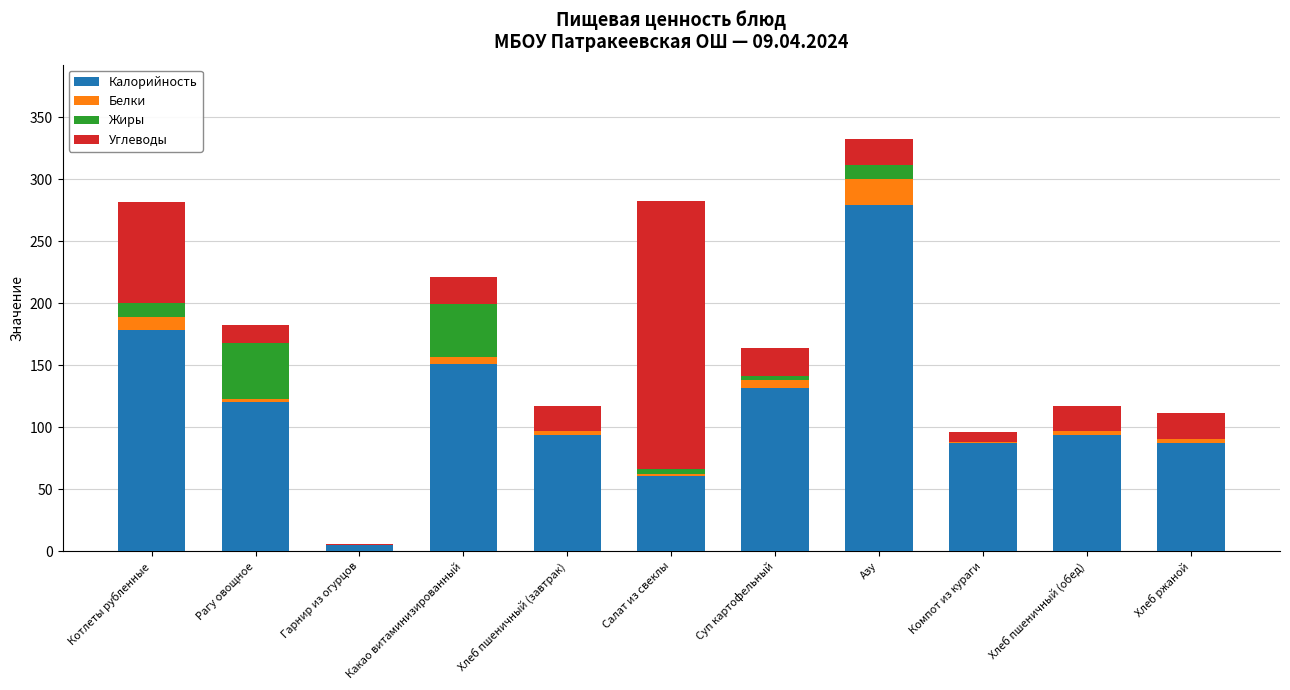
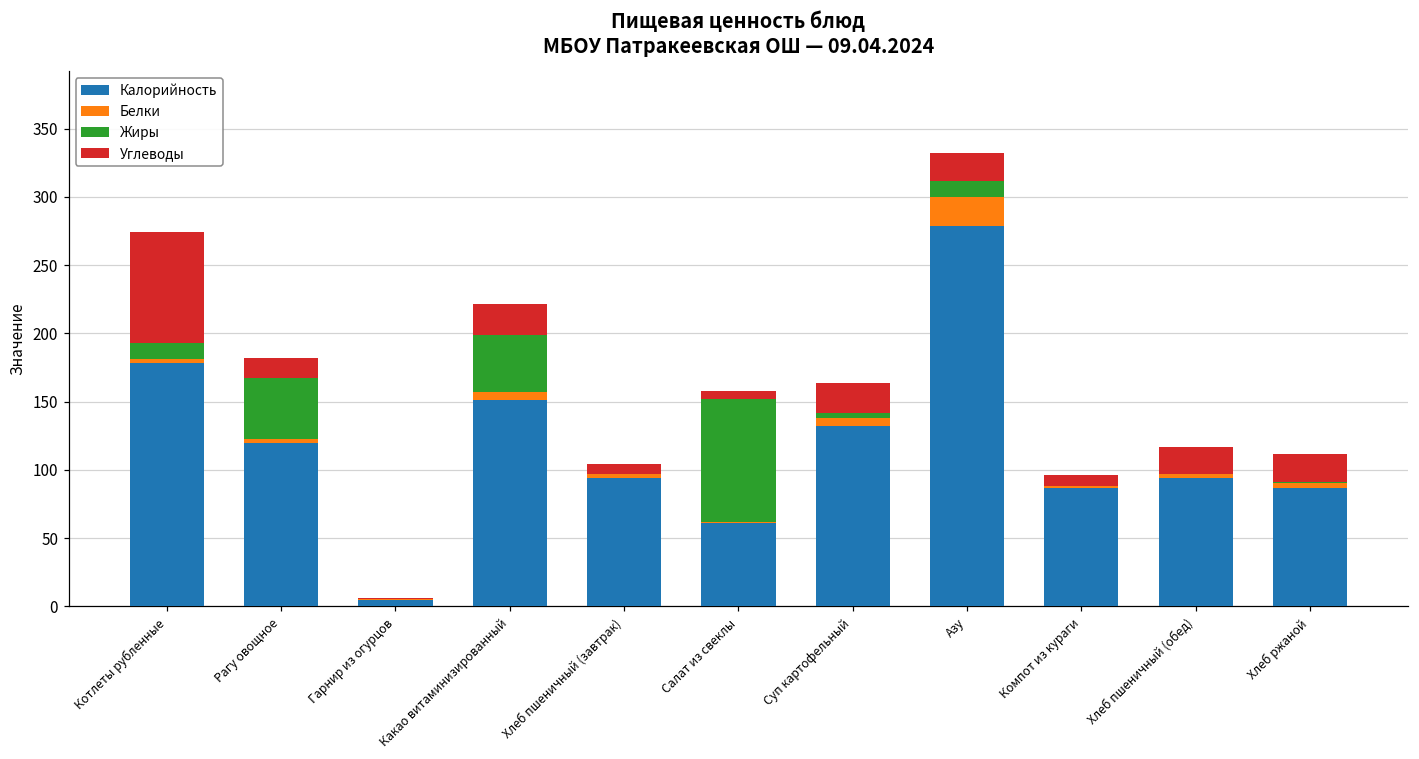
Белки, Котлеты рубленные: 10 -> 3
Углеводы, Хлеб пшеничный (завтрак): 20 -> 7
Жиры, Салат из свеклы: 4 -> 90
Углеводы, Салат из свеклы: 216 -> 5
